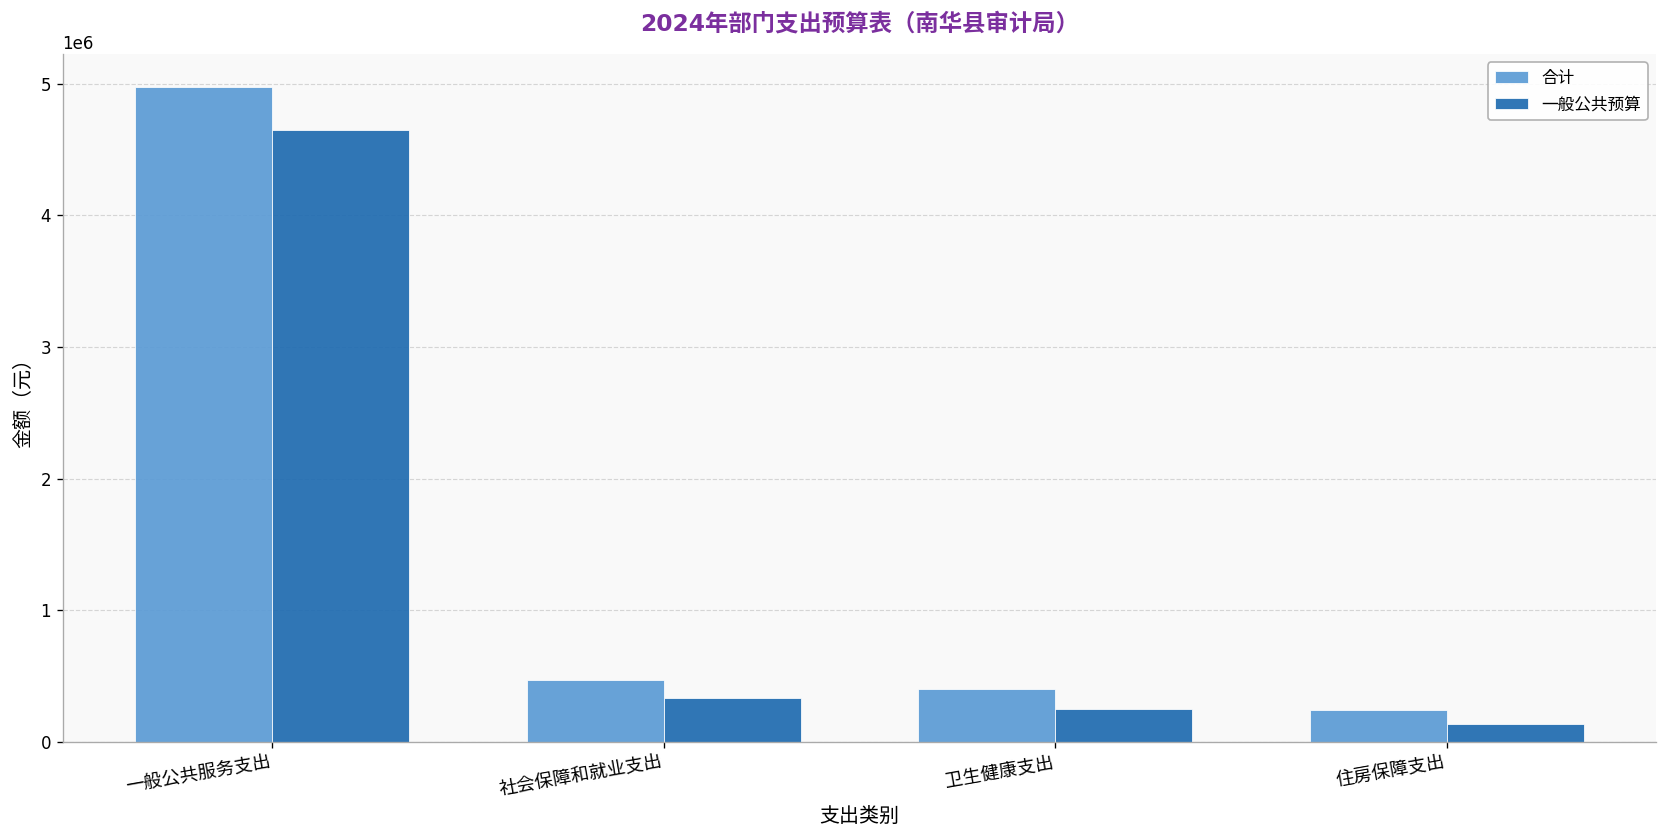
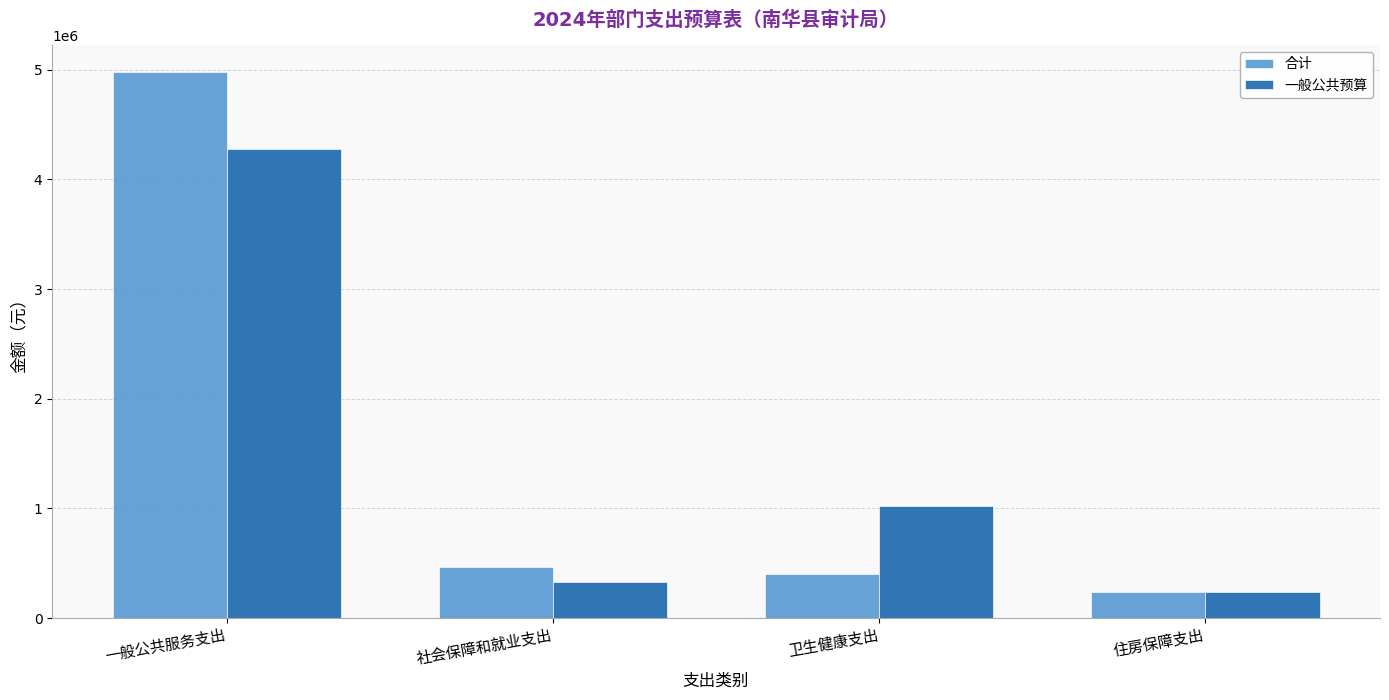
一般公共预算, 一般公共服务支出: 4640000 -> 4280000
一般公共预算, 卫生健康支出: 250000 -> 1020000
一般公共预算, 住房保障支出: 140000 -> 240000
